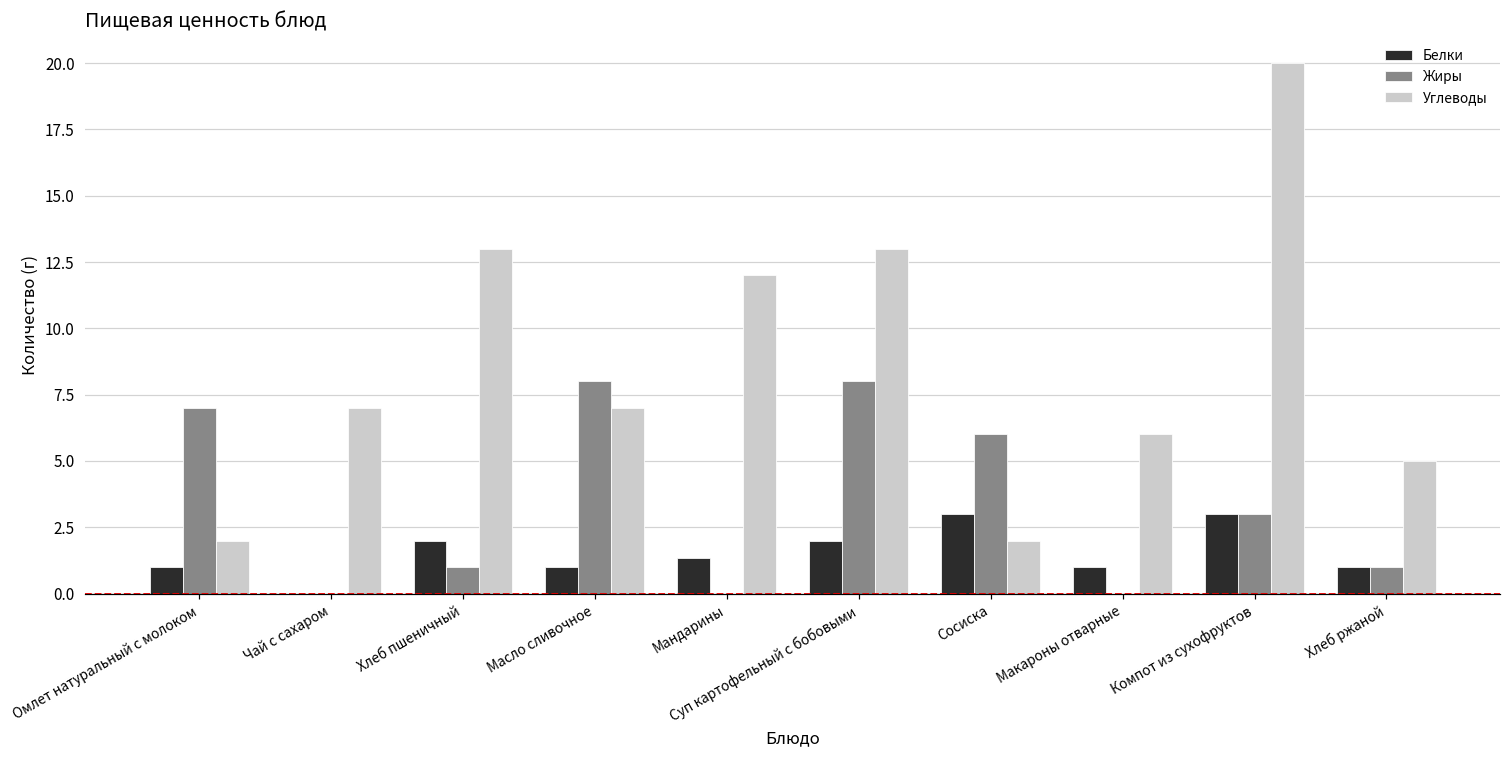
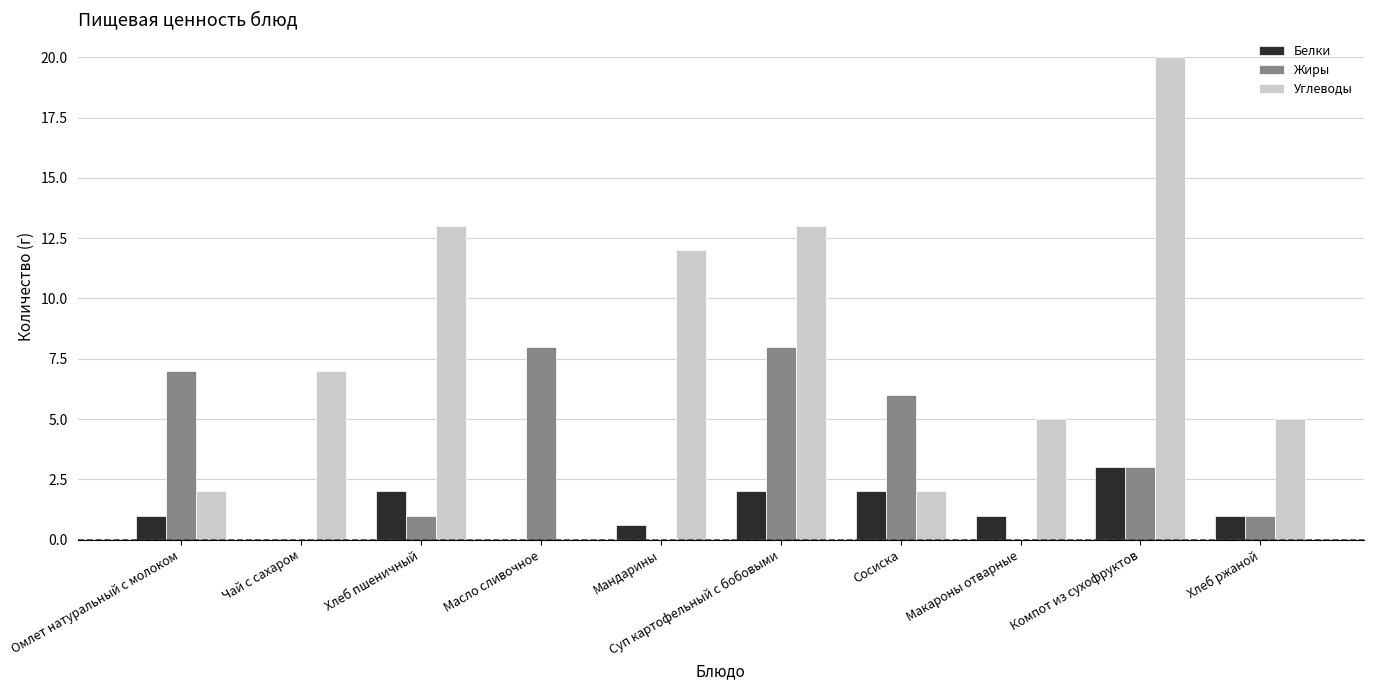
Белки, Масло сливочное: 1 -> 0
Углеводы, Масло сливочное: 7 -> 0
Белки, Мандарины: 1.4 -> 0.6
Белки, Сосиска: 3 -> 2
Углеводы, Макароны отварные: 6 -> 5
